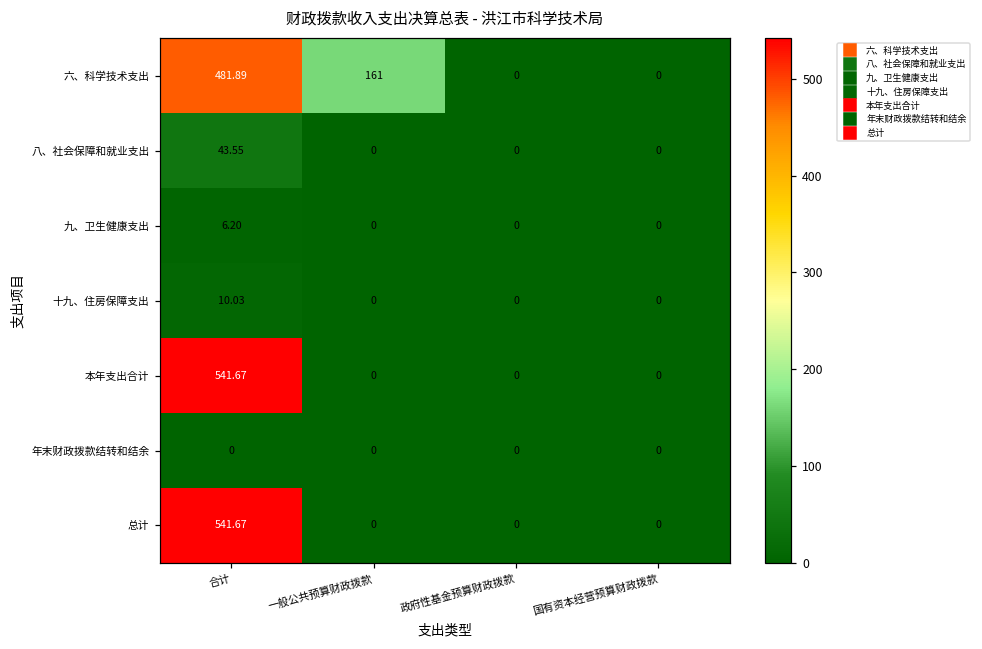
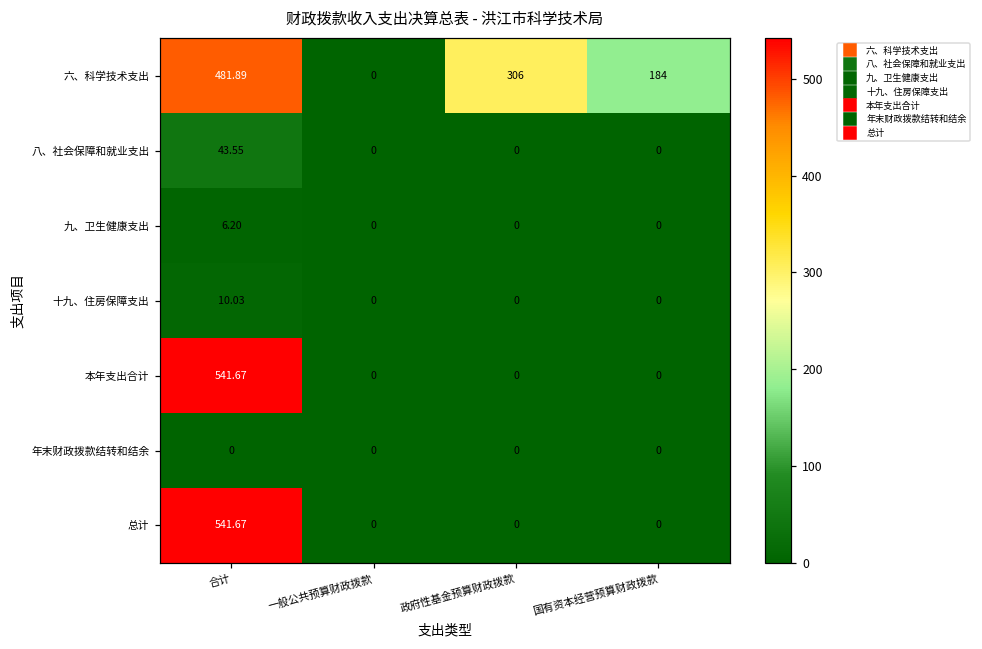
六、科学技术支出, 一般公共预算财政拨款: 161 -> 0
六、科学技术支出, 政府性基金预算财政拨款: 0 -> 306
六、科学技术支出, 国有资本经营预算财政拨款: 0 -> 184
